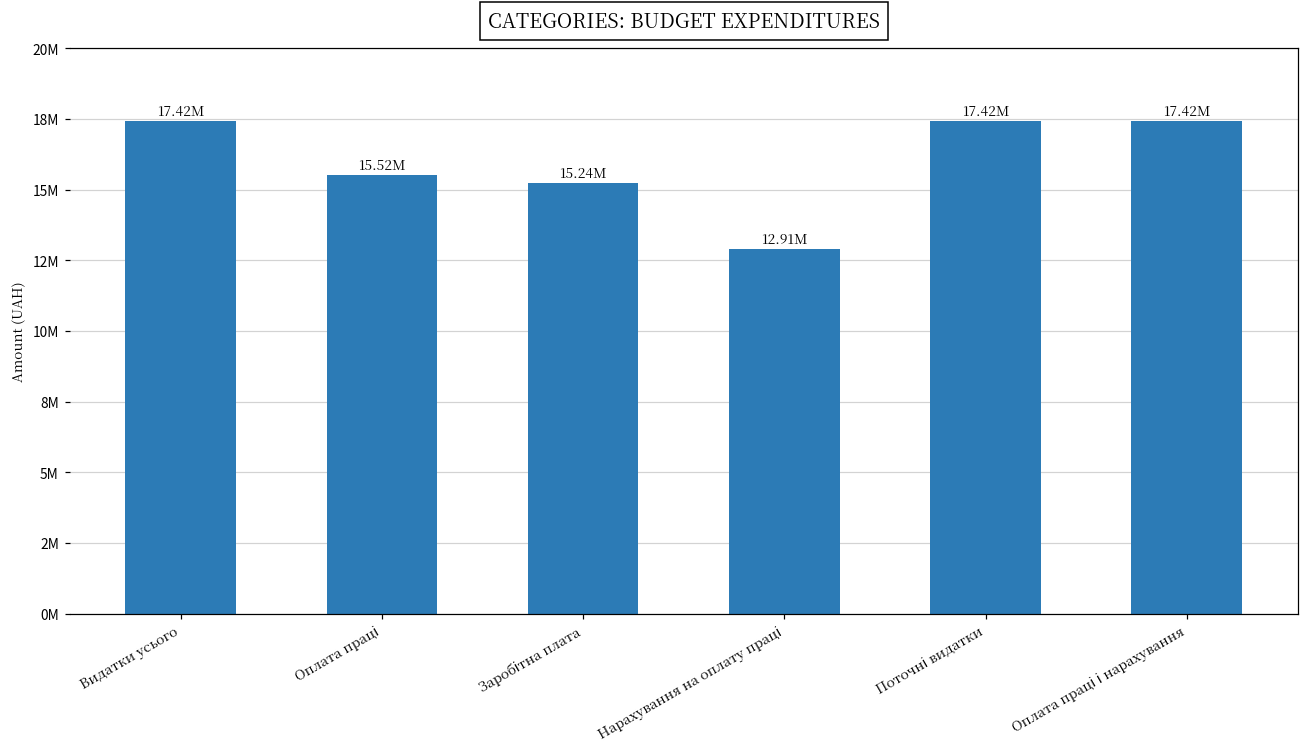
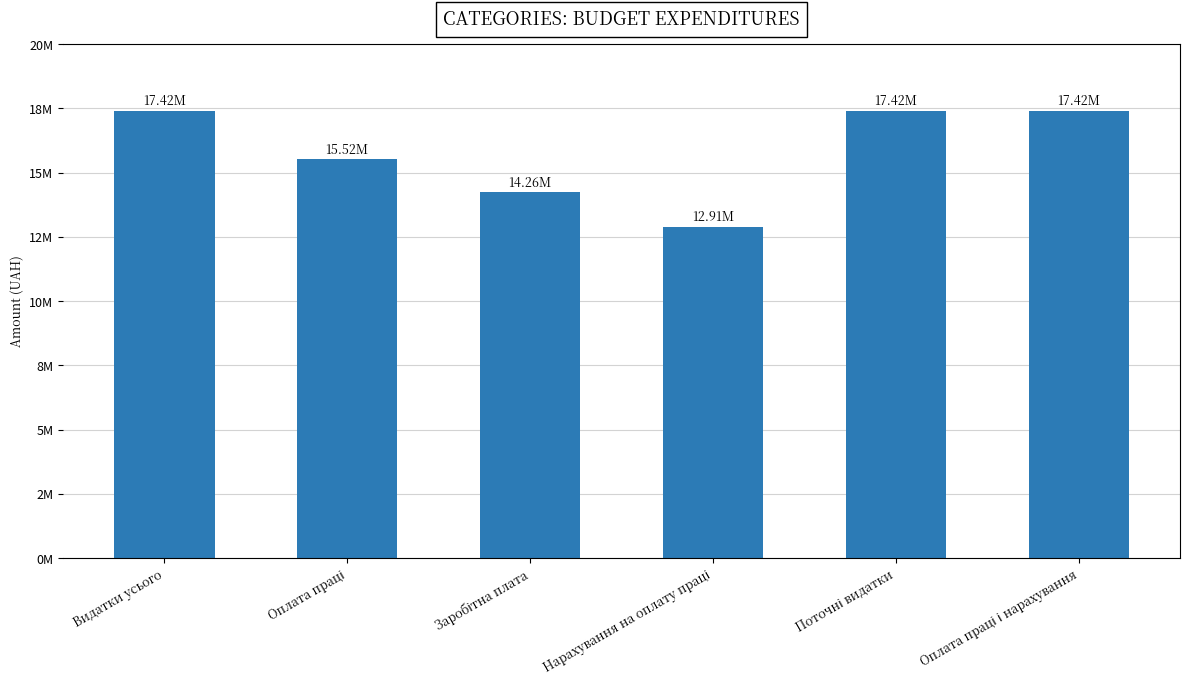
Заробітна плата: 15.24M -> 14.26M
